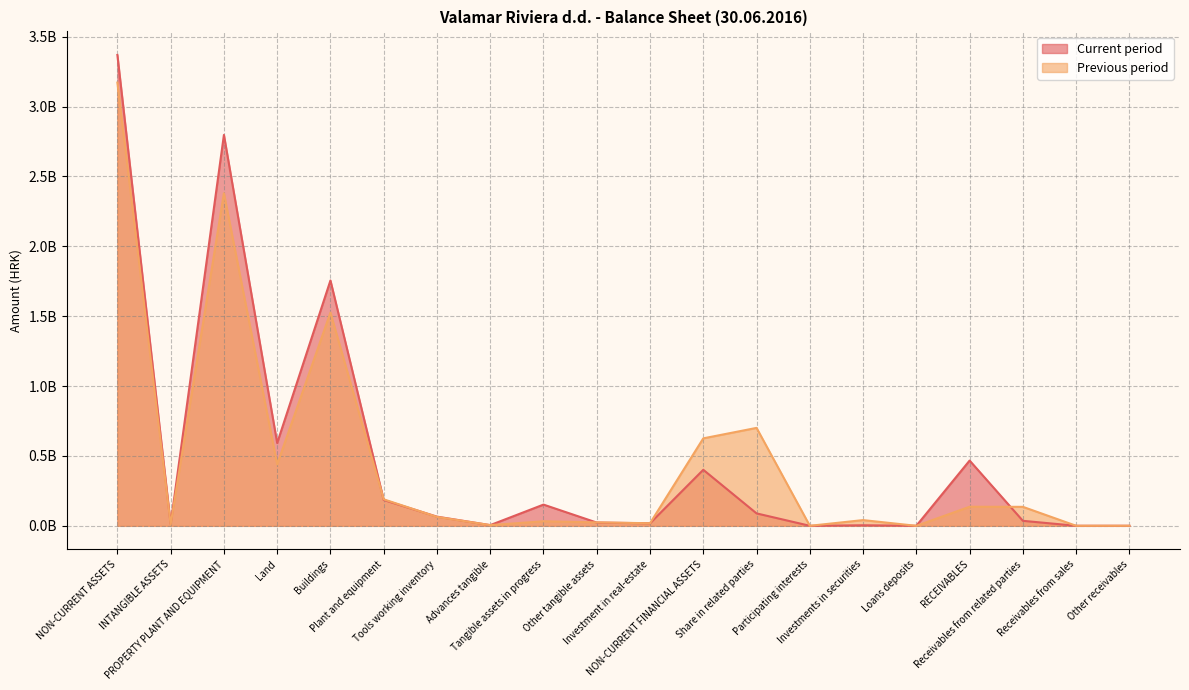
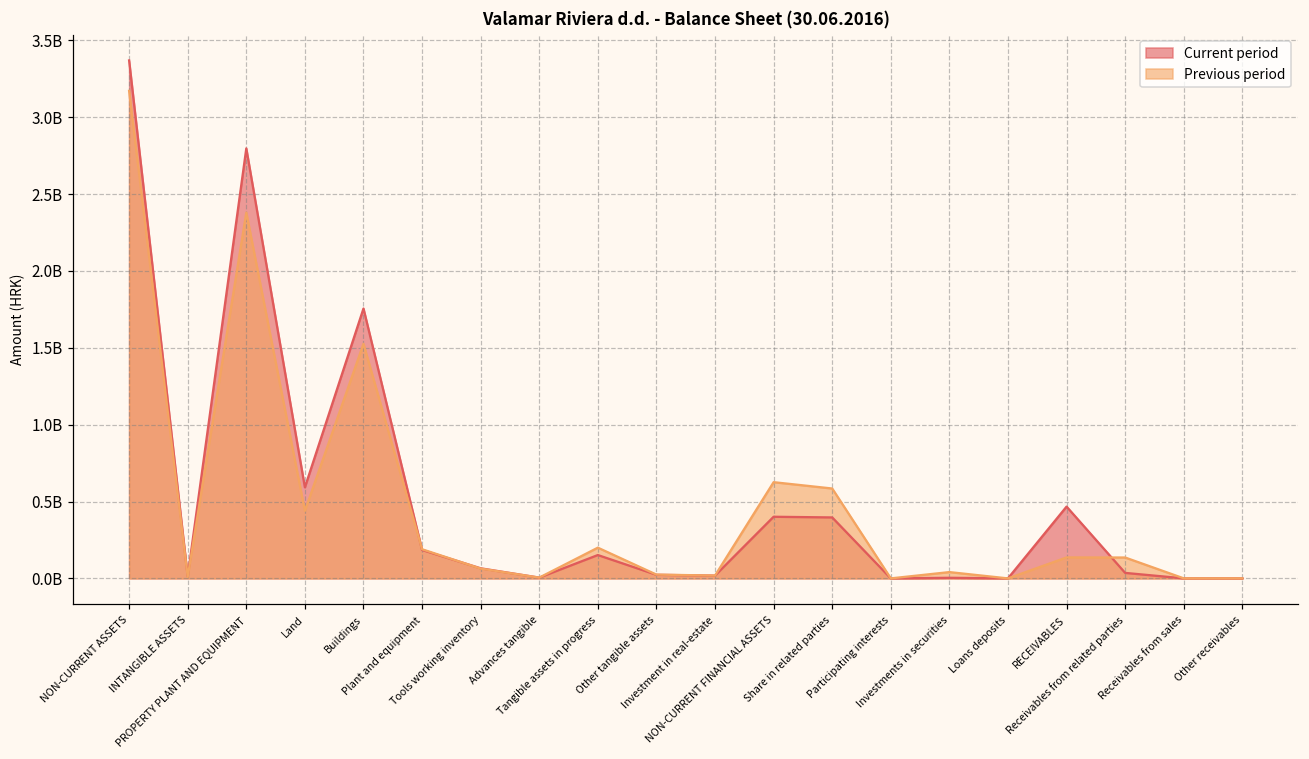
Previous period, Tangible assets in progress: 30000000 -> 200000000
Current period, Share in related parties: 90000000 -> 400000000
Previous period, Share in related parties: 700000000 -> 580000000
